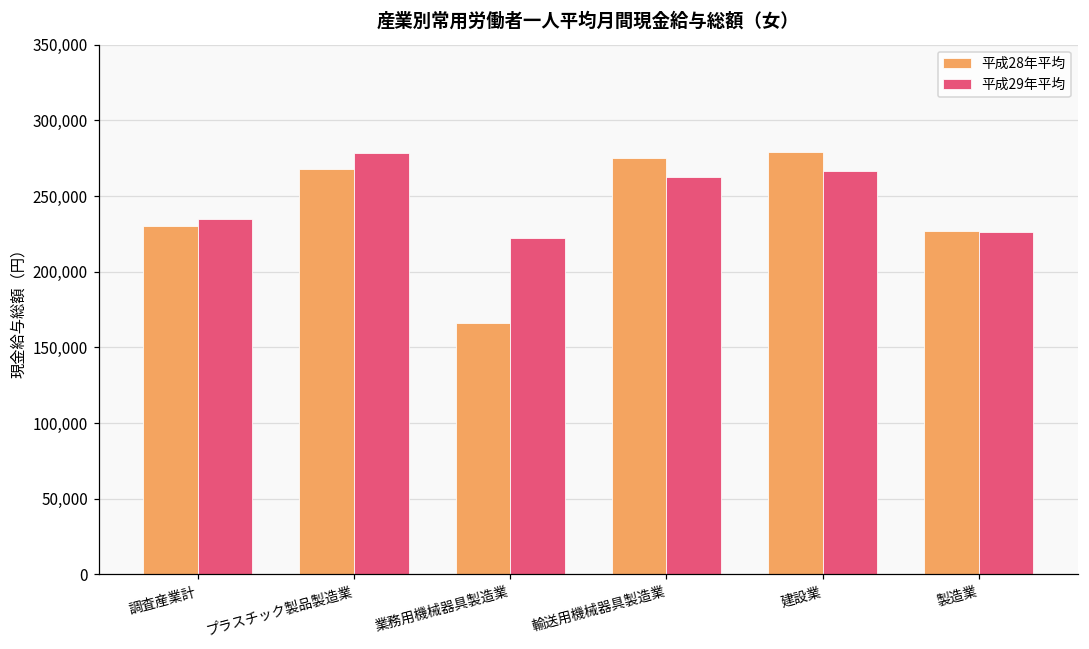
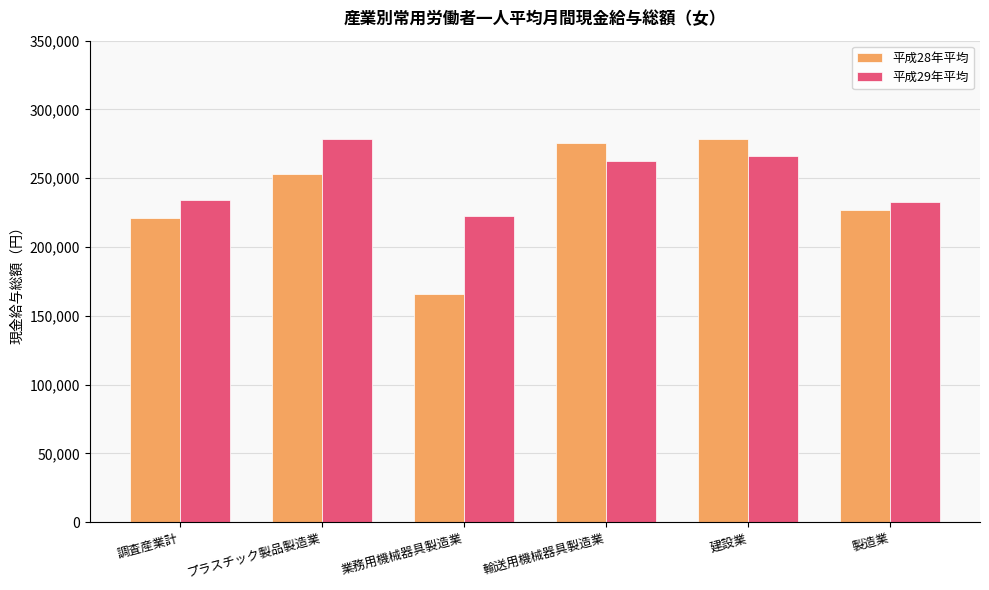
平成28年平均, 調査産業計: 230,000 -> 221,000
平成28年平均, プラスチック製品製造業: 268,000 -> 253,000
平成29年平均, 製造業: 227,000 -> 233,000
